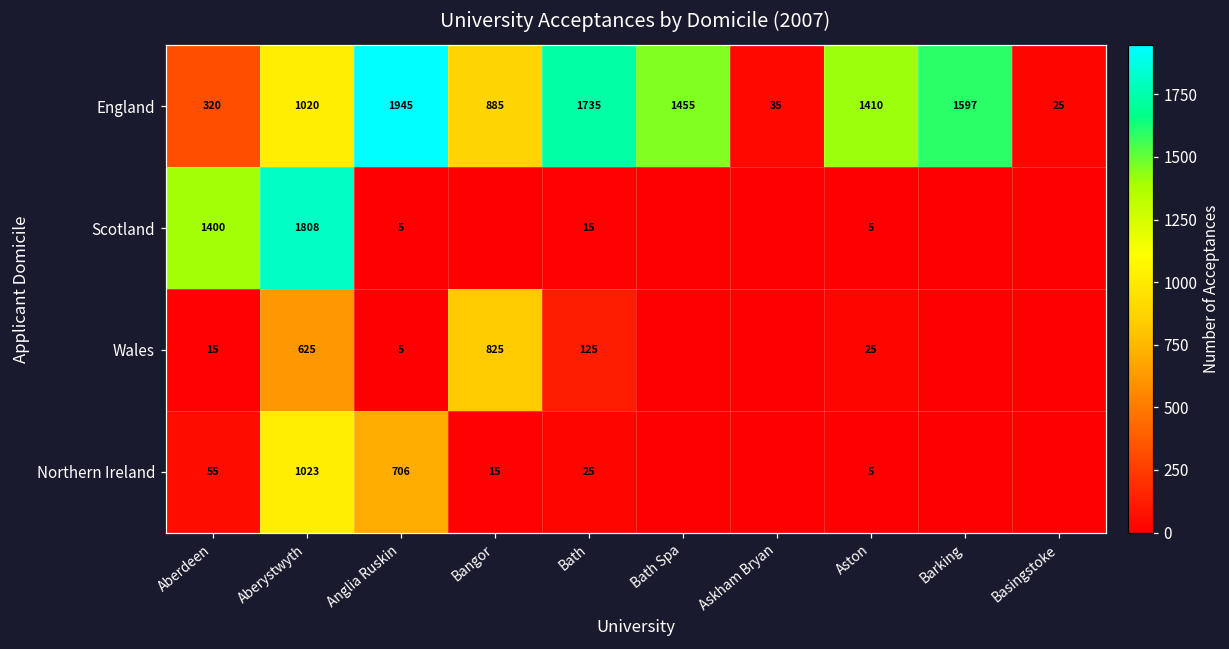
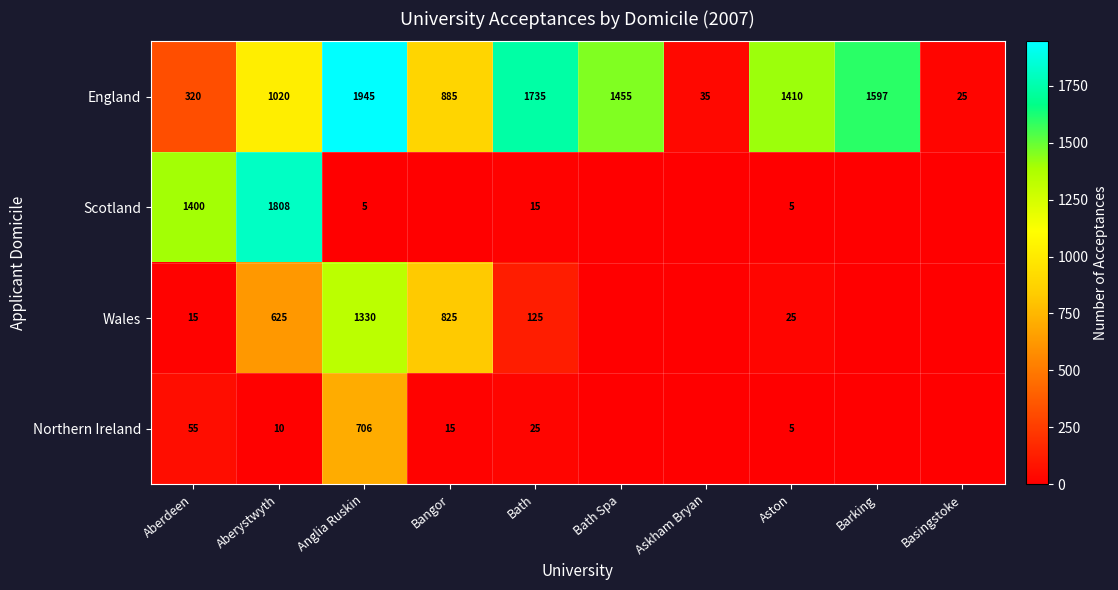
Wales, Anglia Ruskin: 5 -> 1330
Northern Ireland, Aberystwyth: 1023 -> 10
